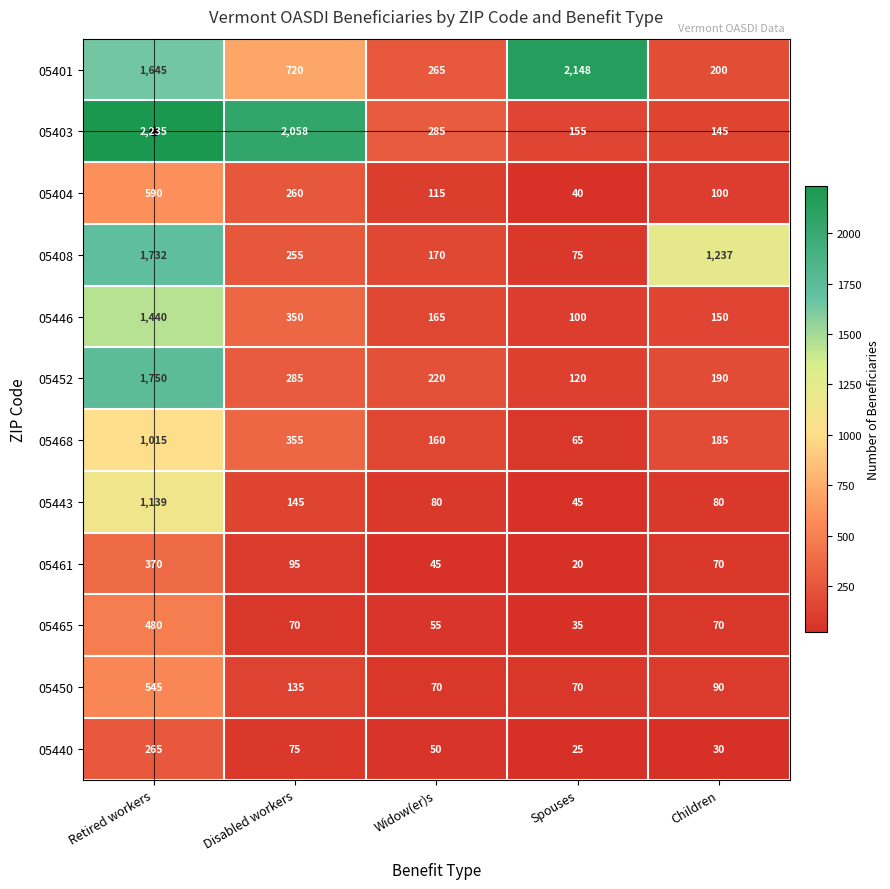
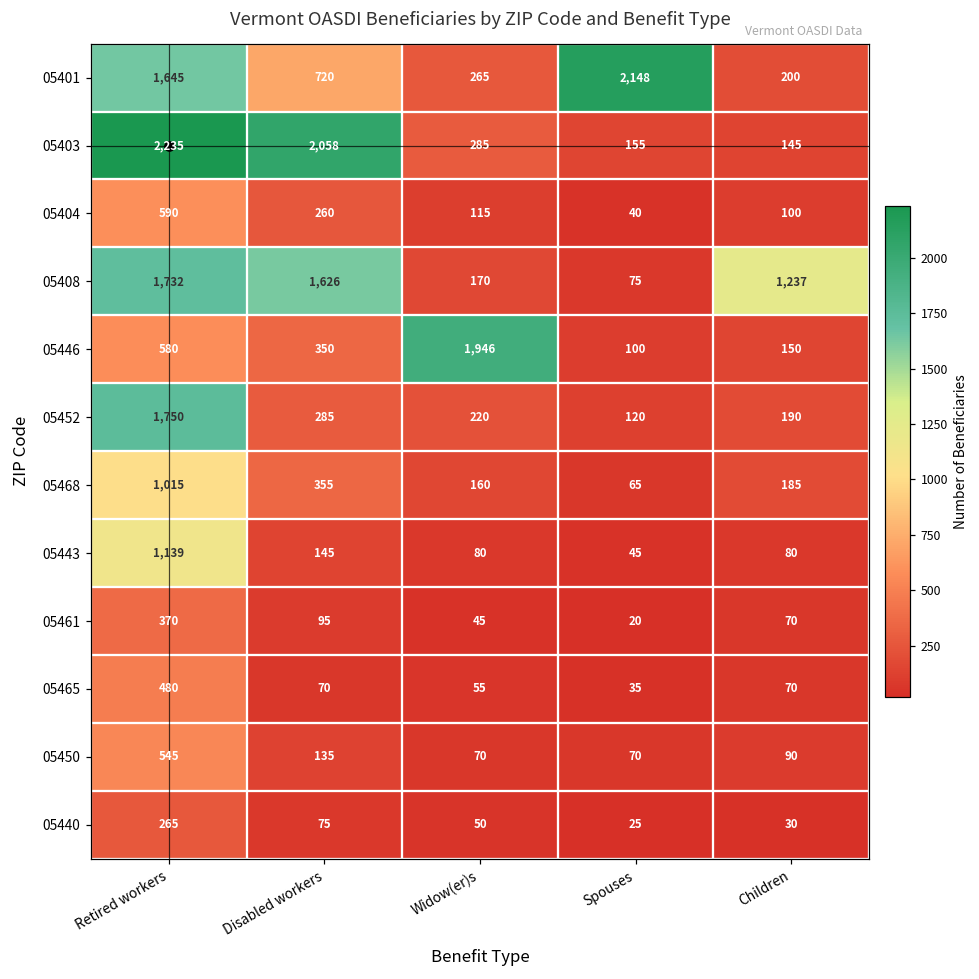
05408, Disabled workers: 255 -> 1,626
05446, Retired workers: 1,440 -> 580
05446, Widow(er)s: 165 -> 1,946
